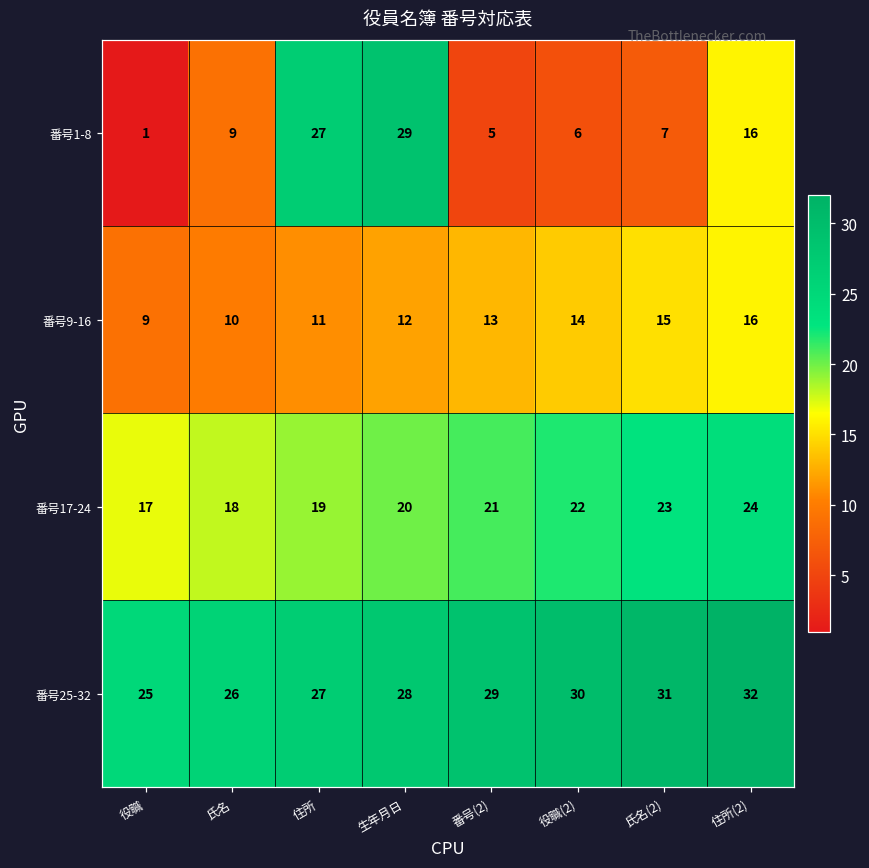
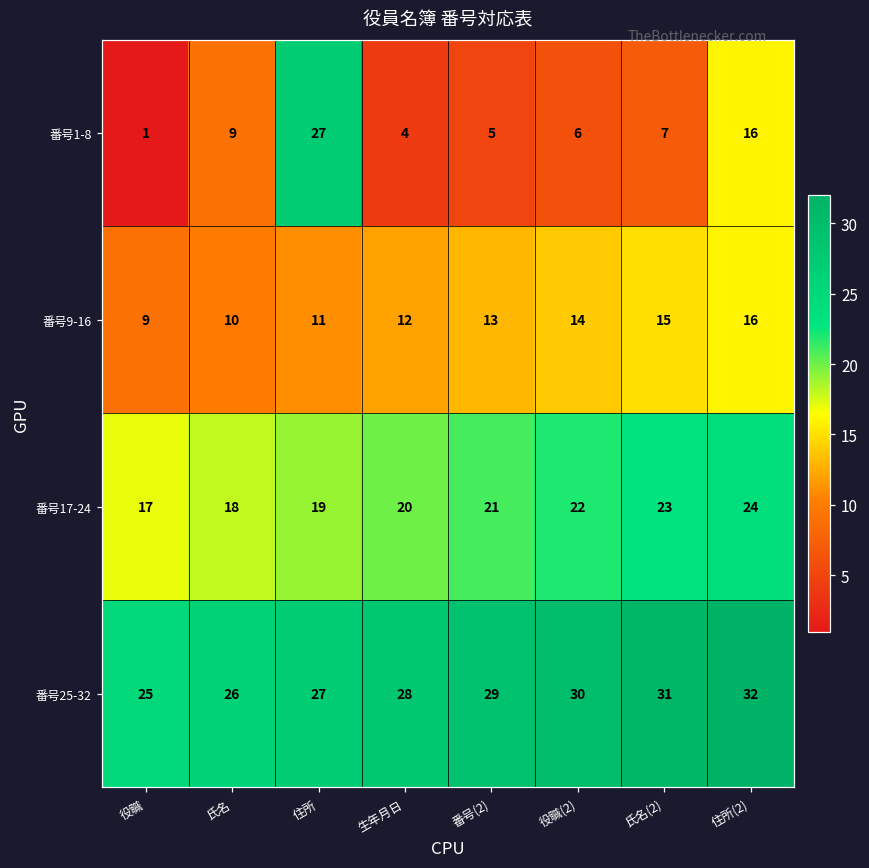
番号1-8, 生年月日: 29 -> 4
